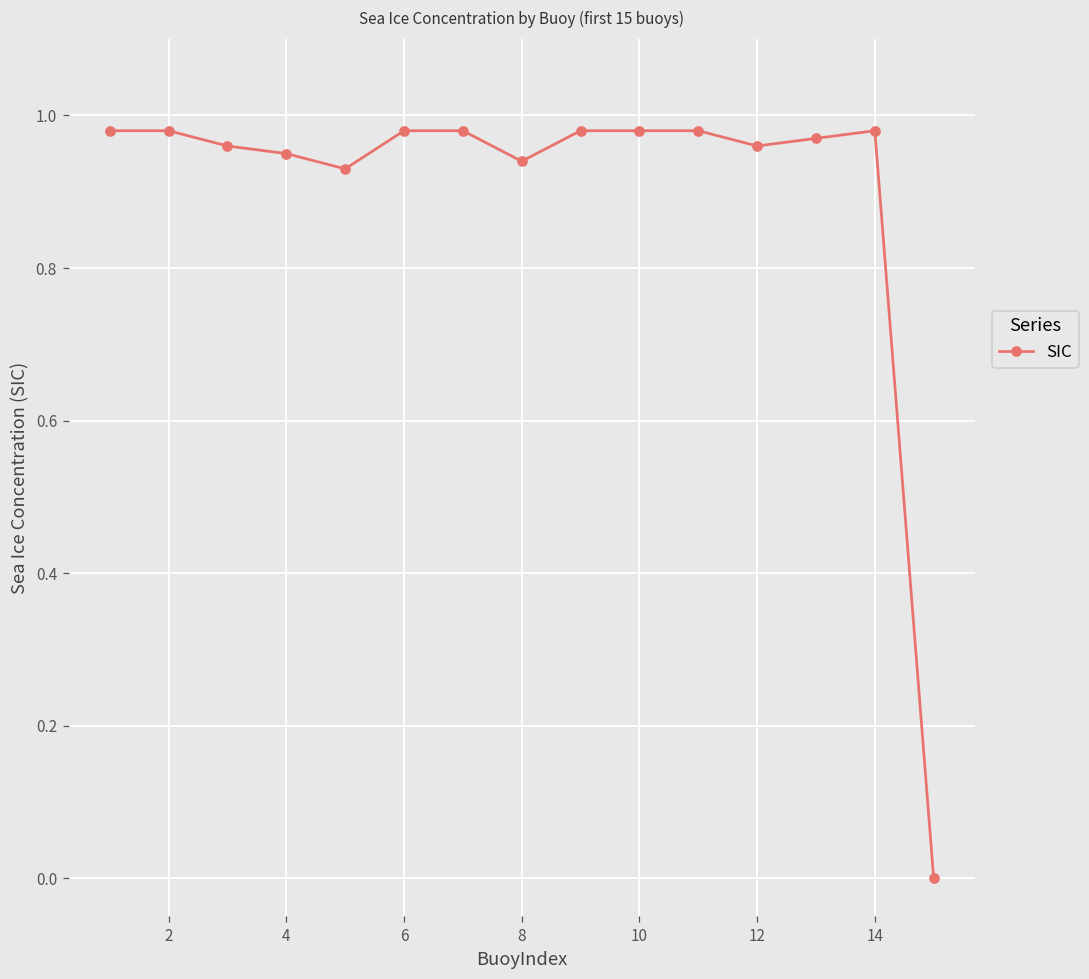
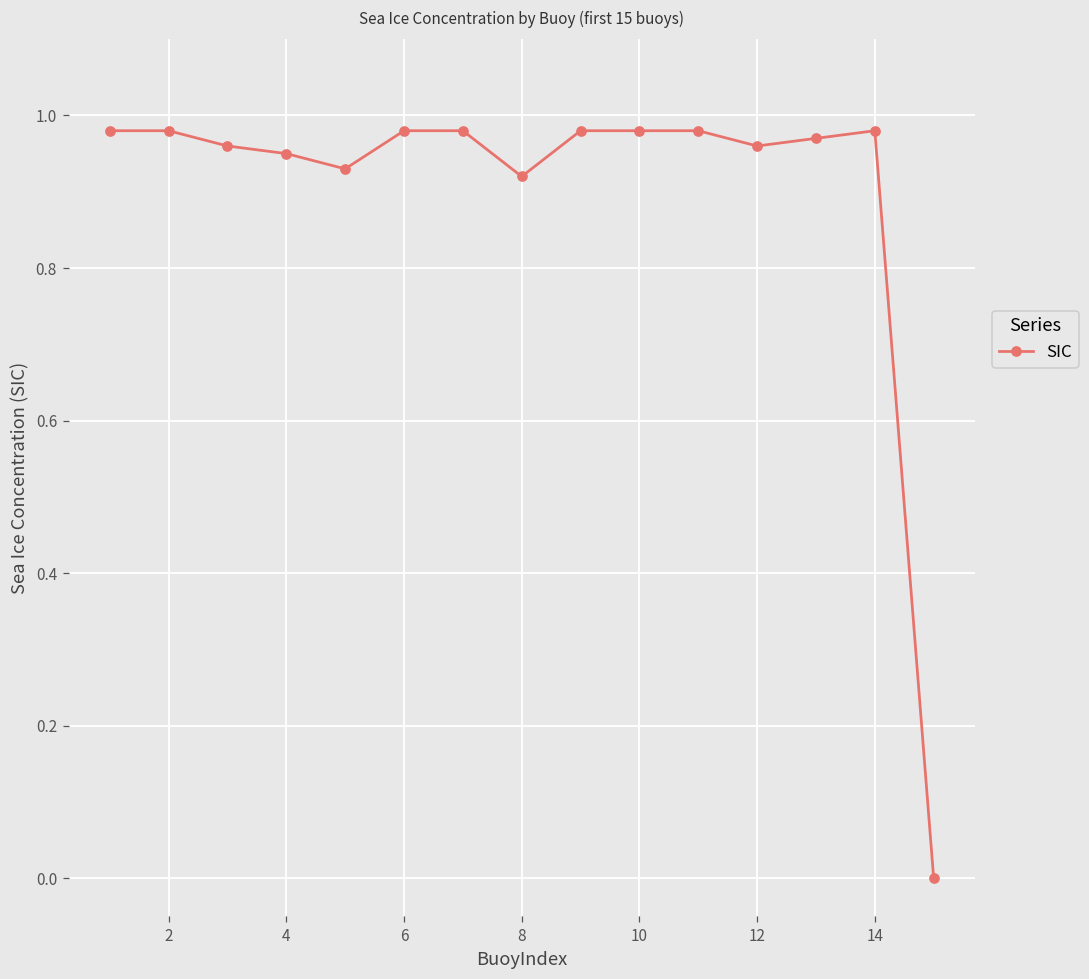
8: 0.94 -> 0.92
